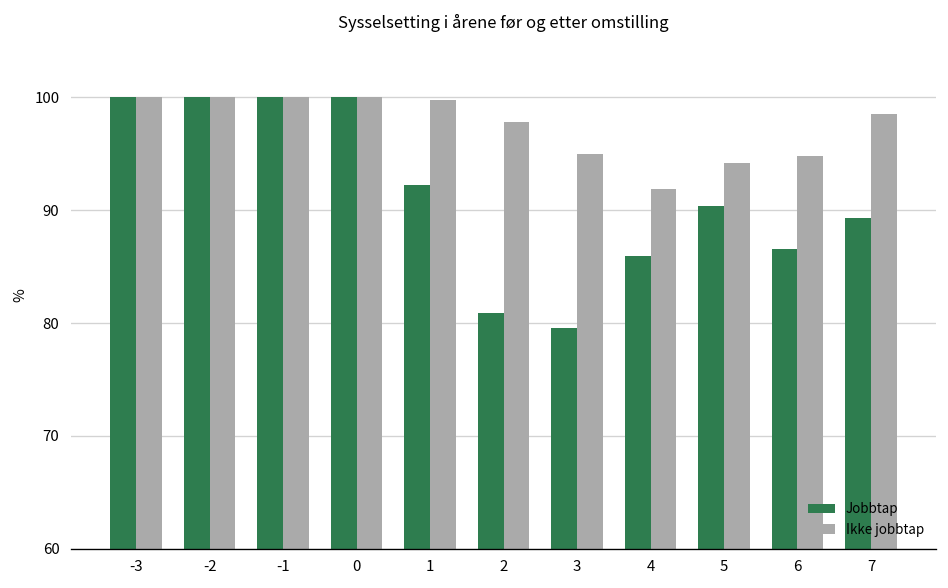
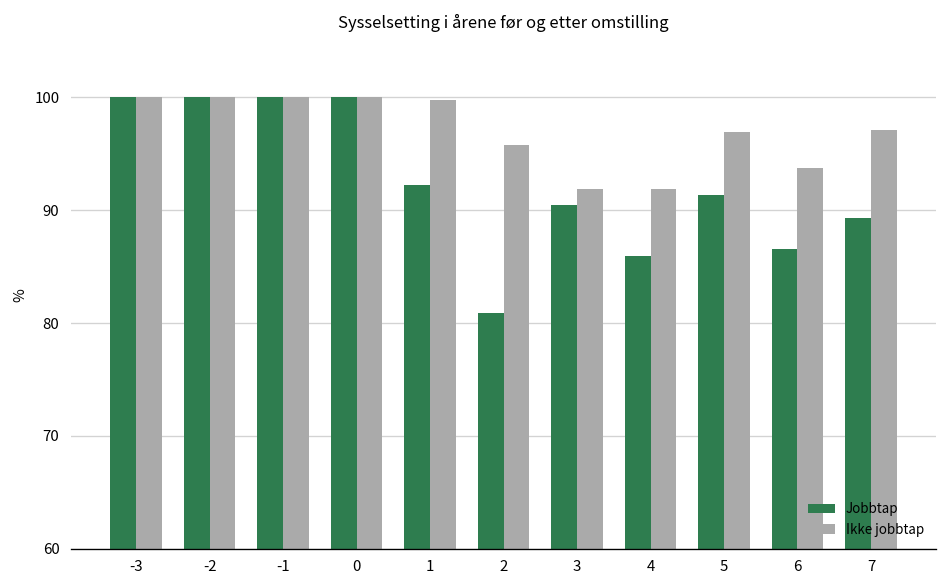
Ikke jobbtap, 2: 98 -> 96
Jobbtap, 3: 80 -> 91
Ikke jobbtap, 3: 95 -> 92
Jobbtap, 5: 90 -> 91
Ikke jobbtap, 5: 94 -> 97
Ikke jobbtap, 6: 95 -> 94
Ikke jobbtap, 7: 99 -> 97
